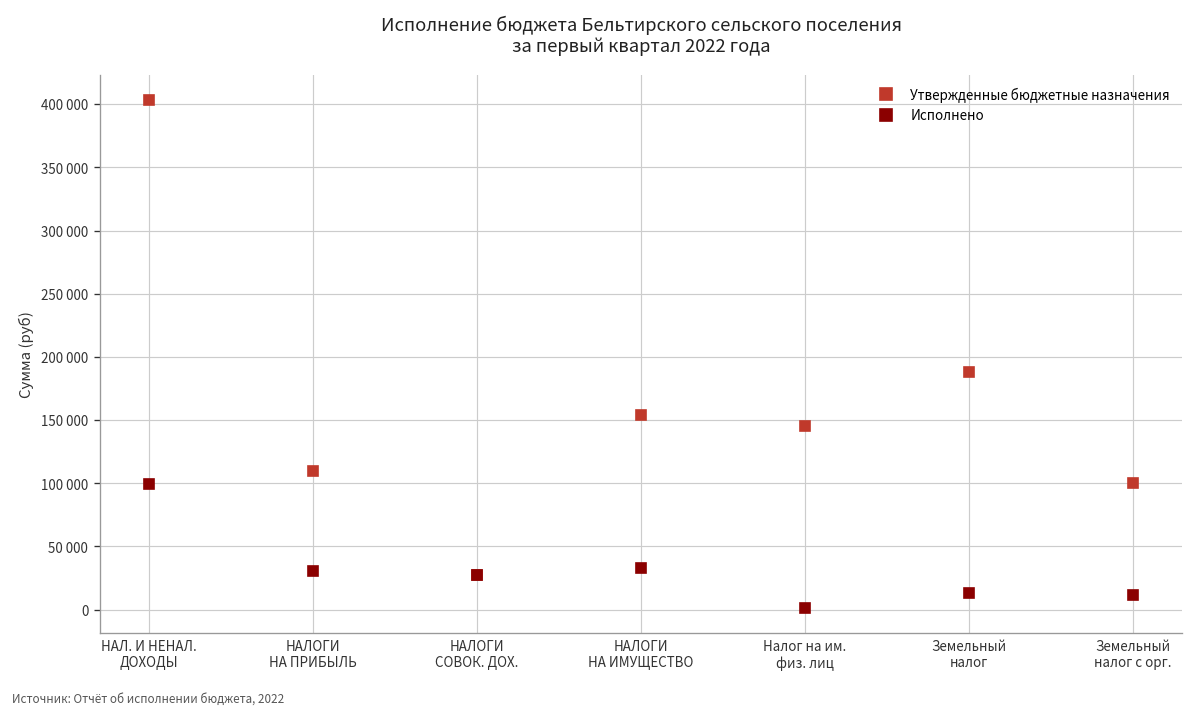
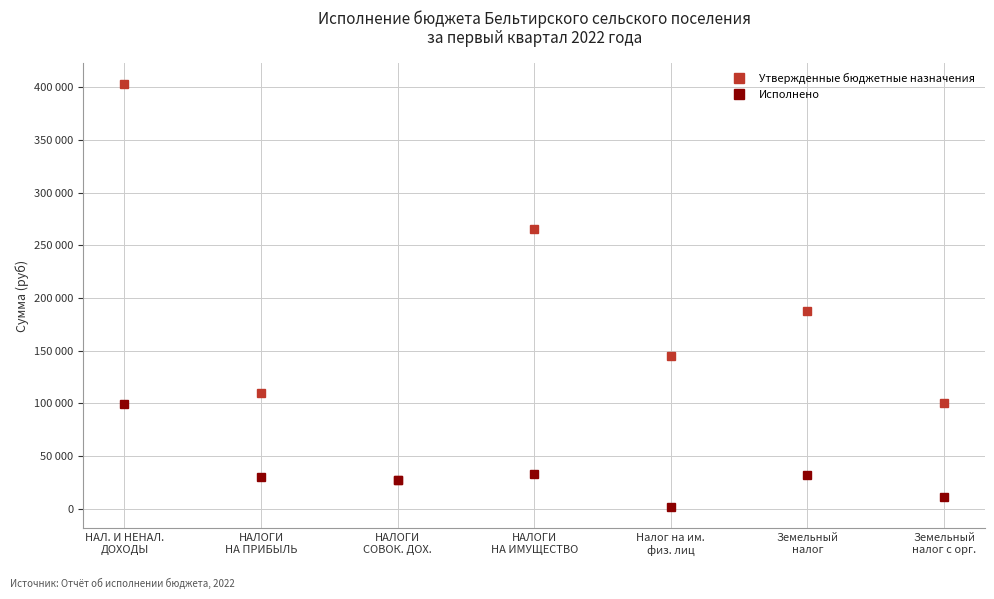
Утвержденные бюджетные назначения, НАЛОГИ НА ИМУЩЕСТВО: 154000 -> 266000
Исполнено, Земельный налог: 13000 -> 32000
